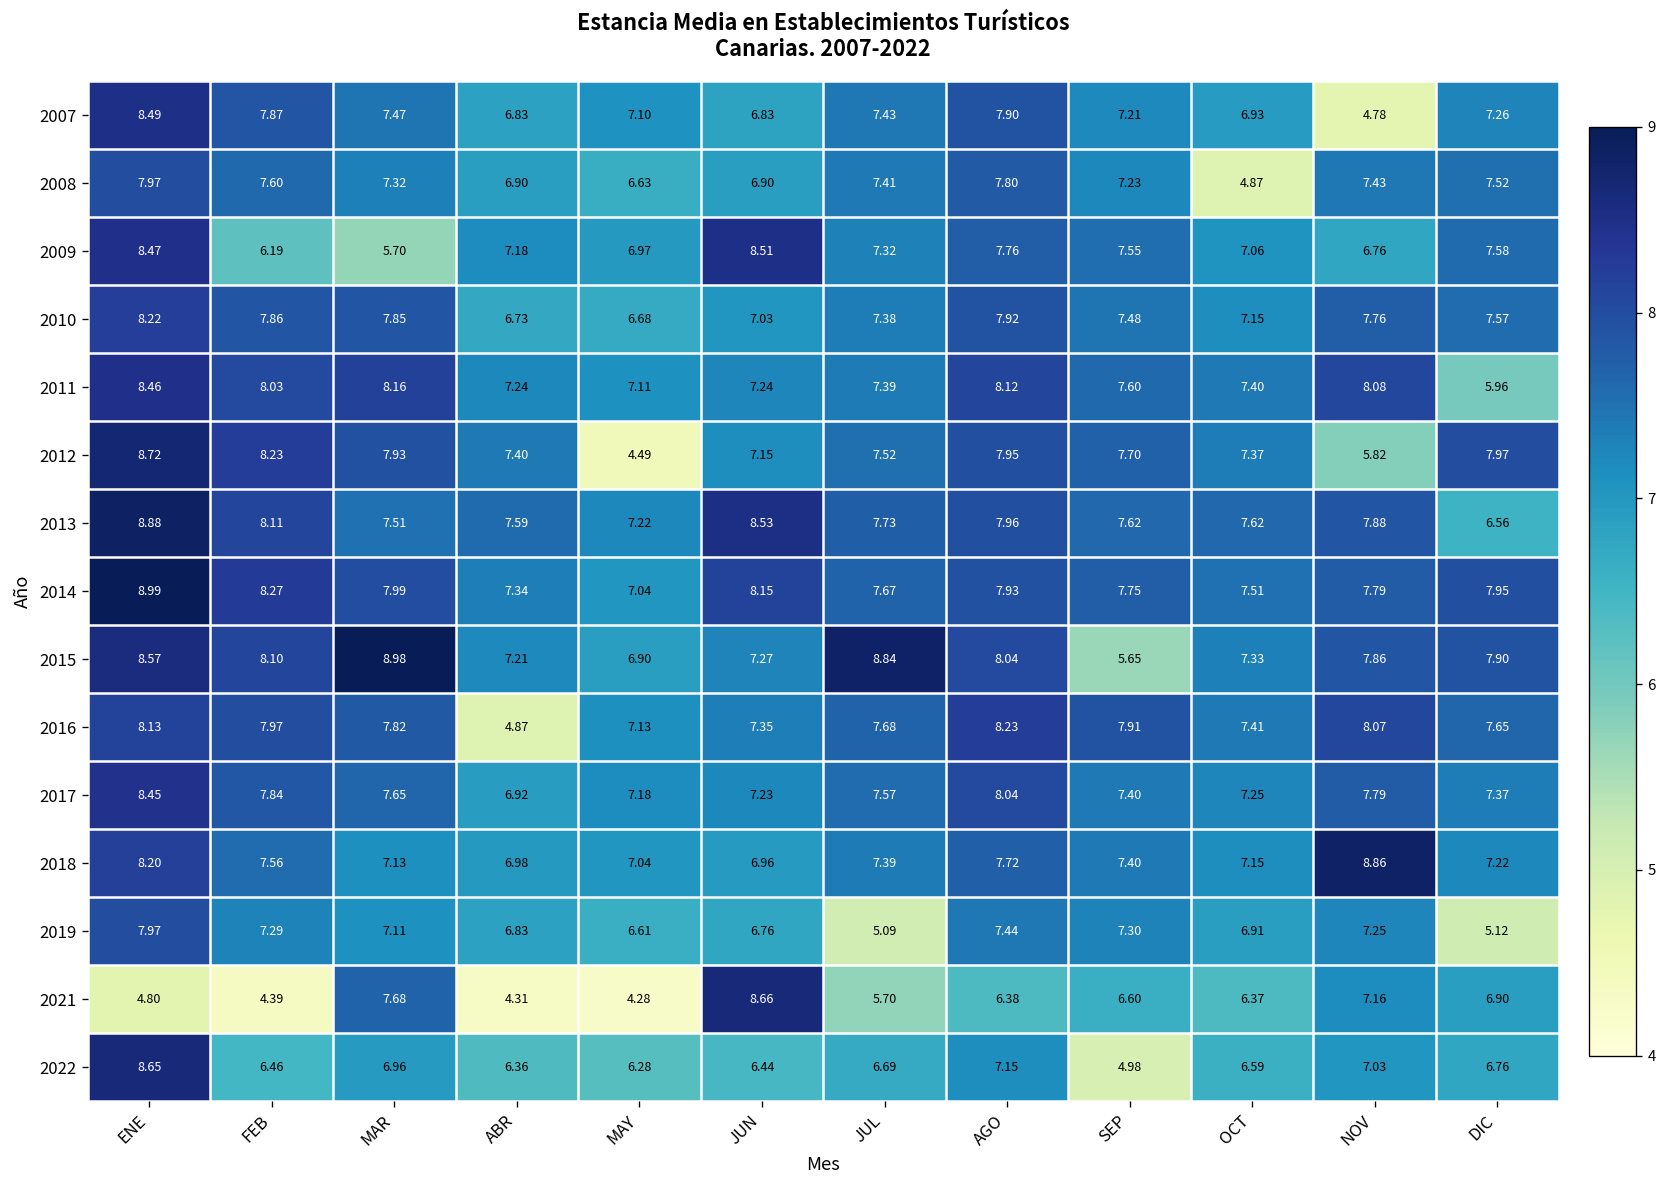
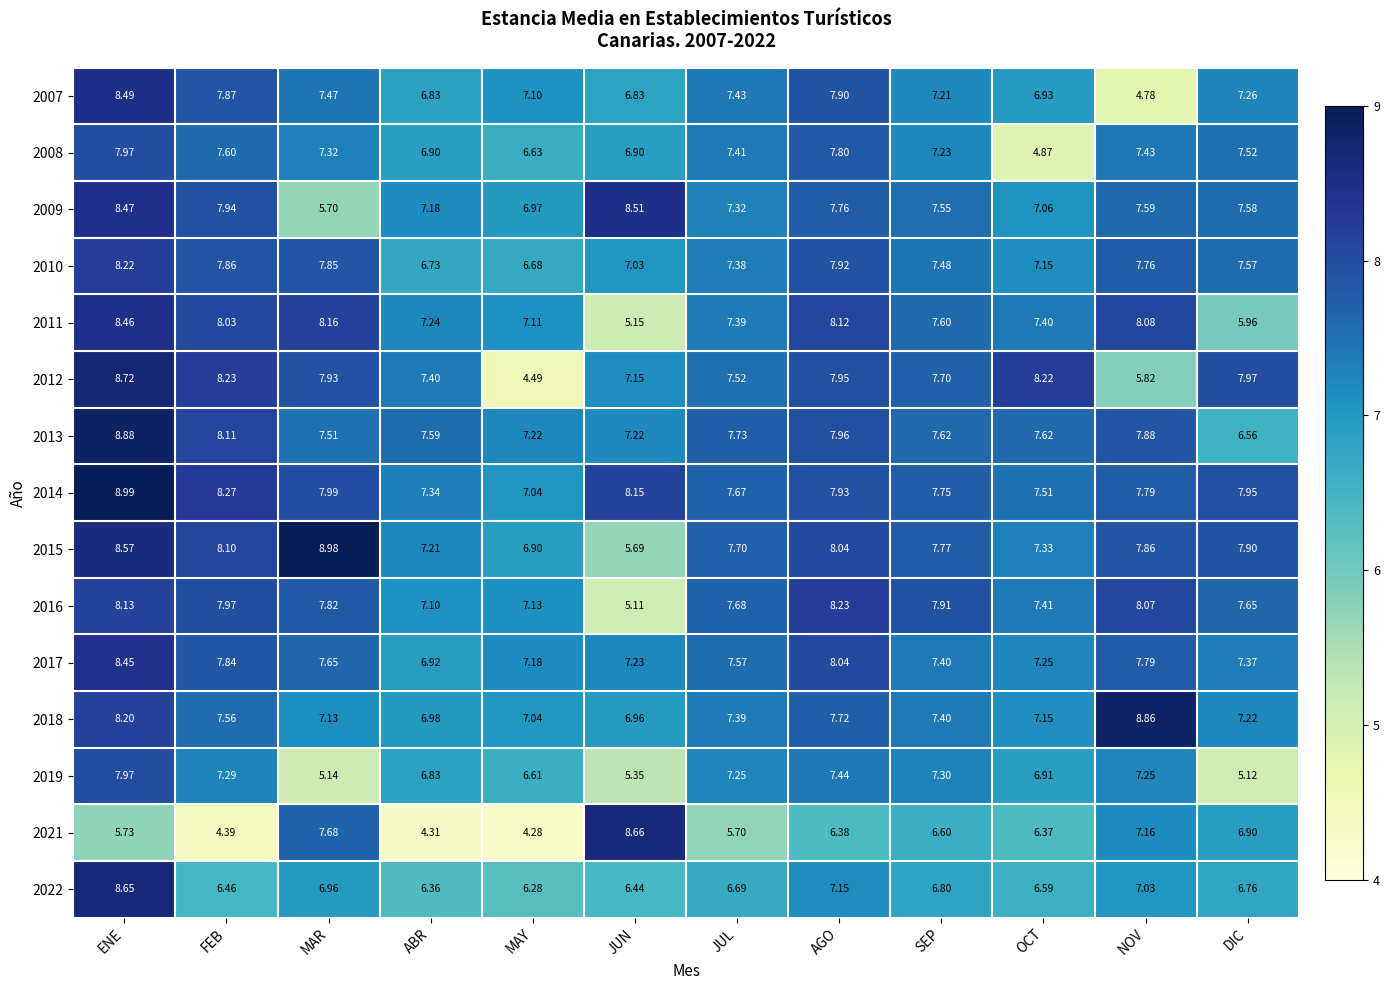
2009, FEB: 6.19 -> 7.94
2009, NOV: 6.76 -> 7.59
2011, JUN: 7.24 -> 5.15
2012, OCT: 7.37 -> 8.22
2013, JUN: 8.53 -> 7.22
2015, JUN: 7.27 -> 5.69
2015, JUL: 8.84 -> 7.70
2015, SEP: 5.65 -> 7.77
2016, ABR: 4.87 -> 7.10
2016, JUN: 7.35 -> 5.11
2019, MAR: 7.11 -> 5.14
2019, JUN: 6.76 -> 5.35
2019, JUL: 5.09 -> 7.25
2021, ENE: 4.80 -> 5.73
2022, SEP: 4.98 -> 6.80
